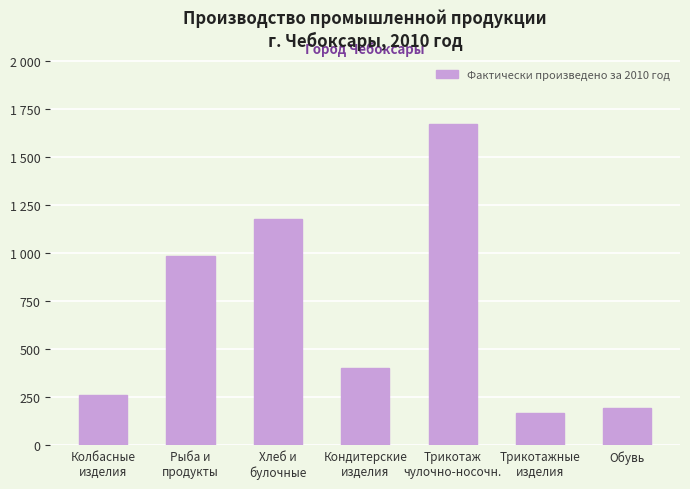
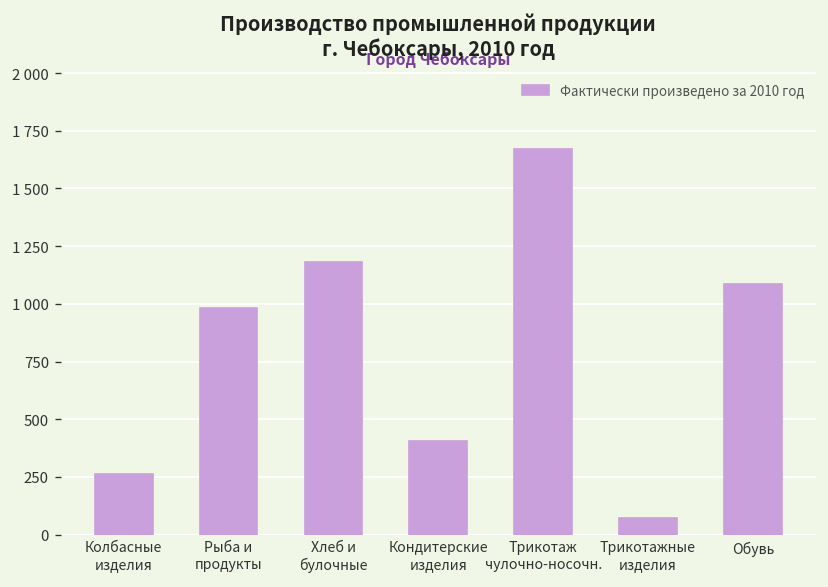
Трикотажные изделия: 170 -> 70
Обувь: 200 -> 1090
